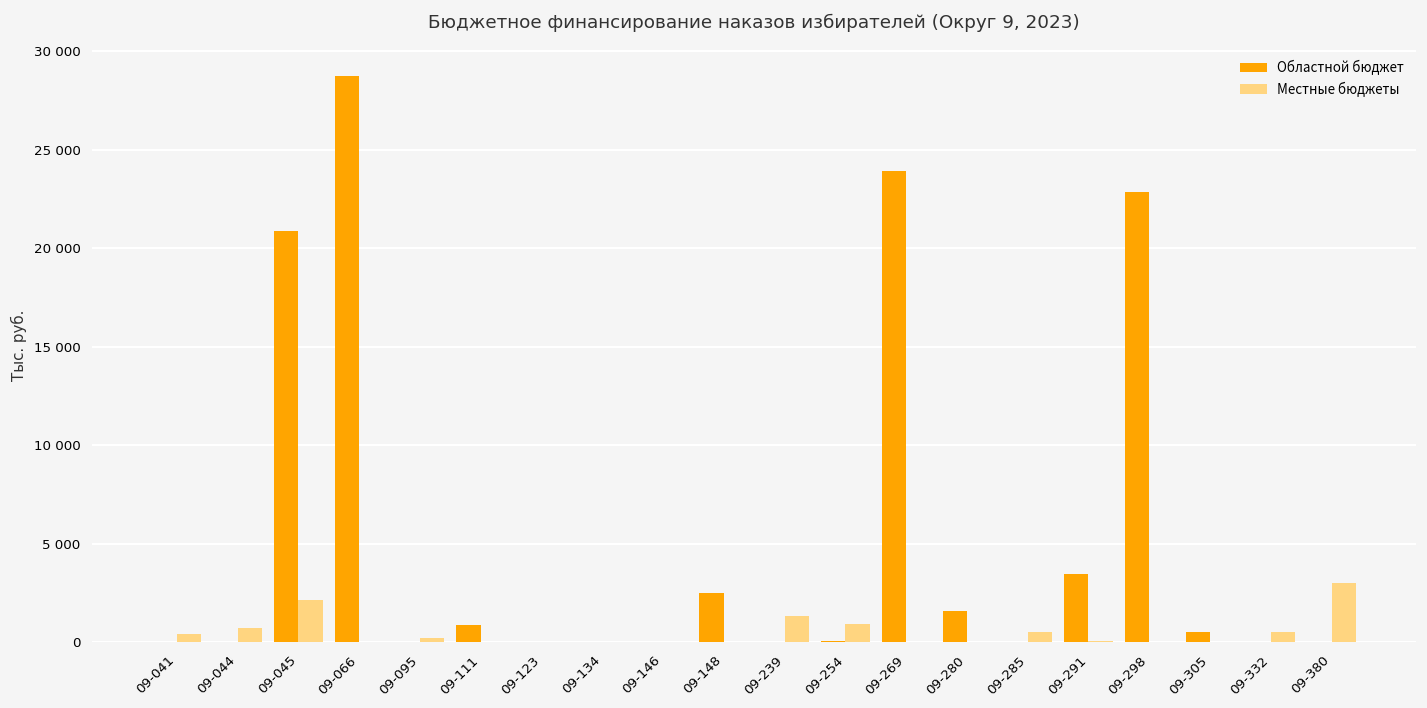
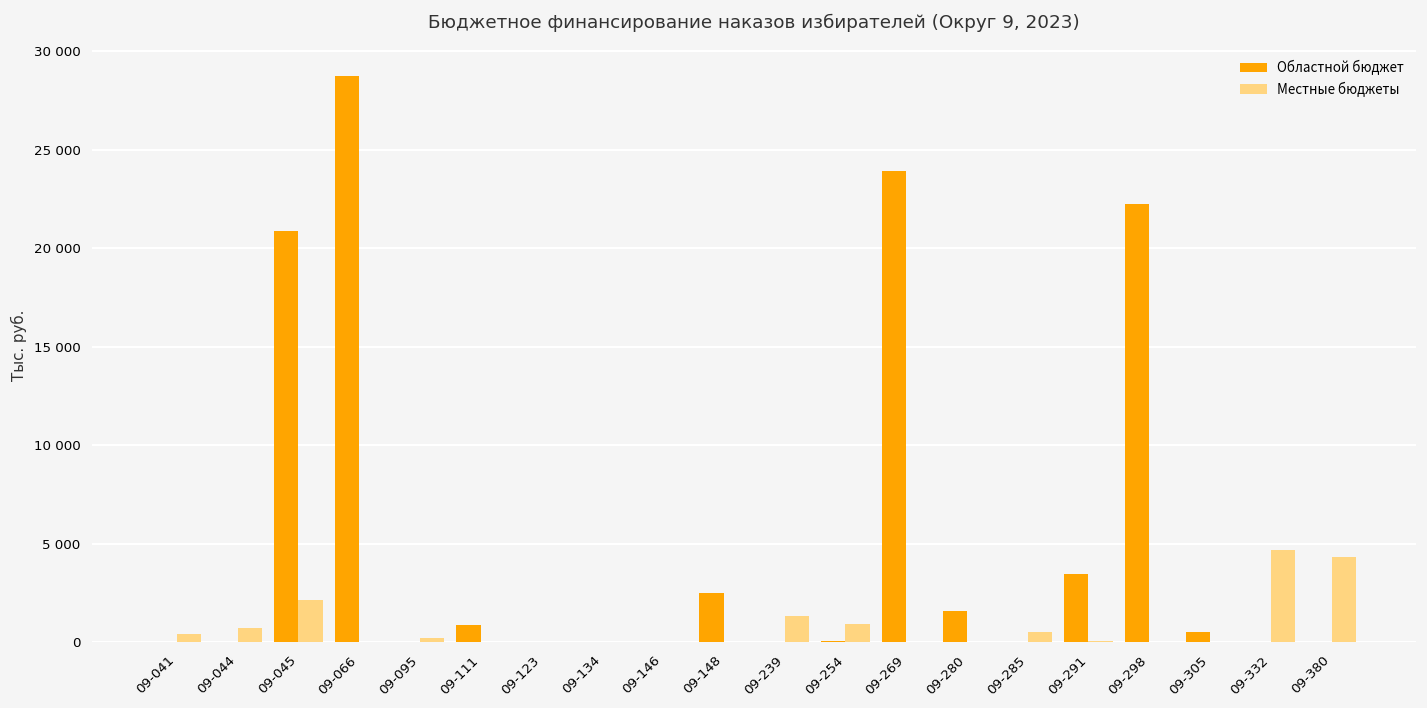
Областной бюджет, 09-298: 22900 -> 22300
Местные бюджеты, 09-332: 500 -> 4700
Местные бюджеты, 09-380: 3000 -> 4300
